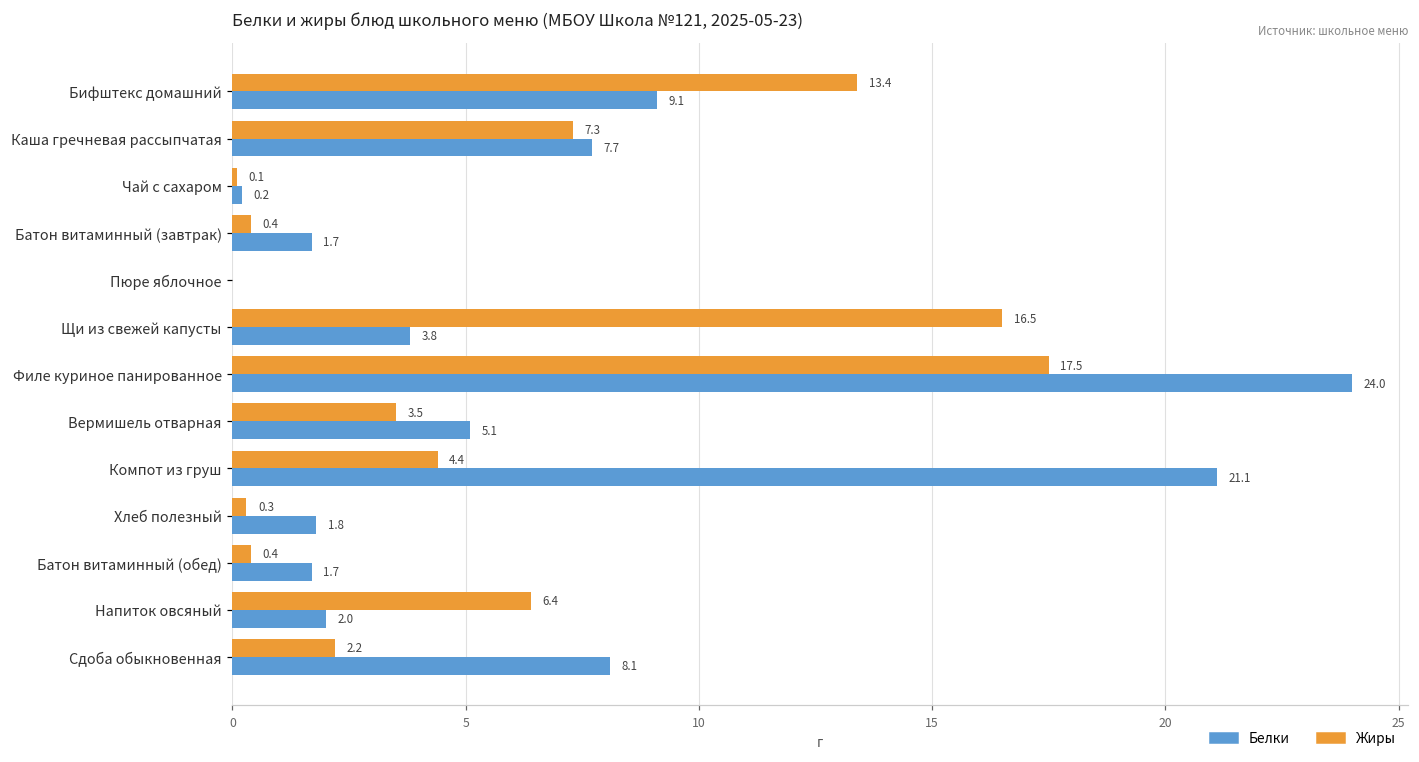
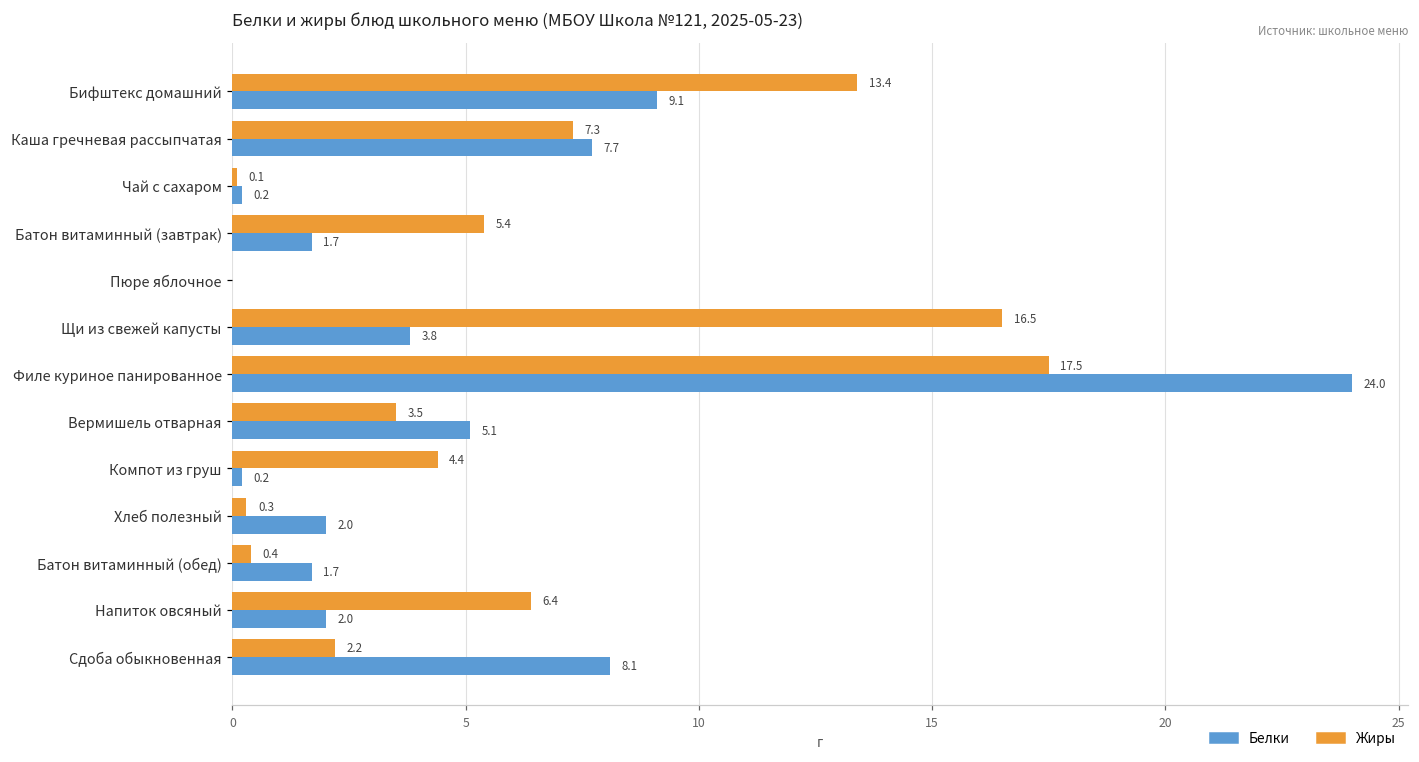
Жиры, Батон витаминный (завтрак): 0.4 -> 5.4
Белки, Компот из груш: 21.1 -> 0.2
Белки, Хлеб полезный: 1.8 -> 2.0
